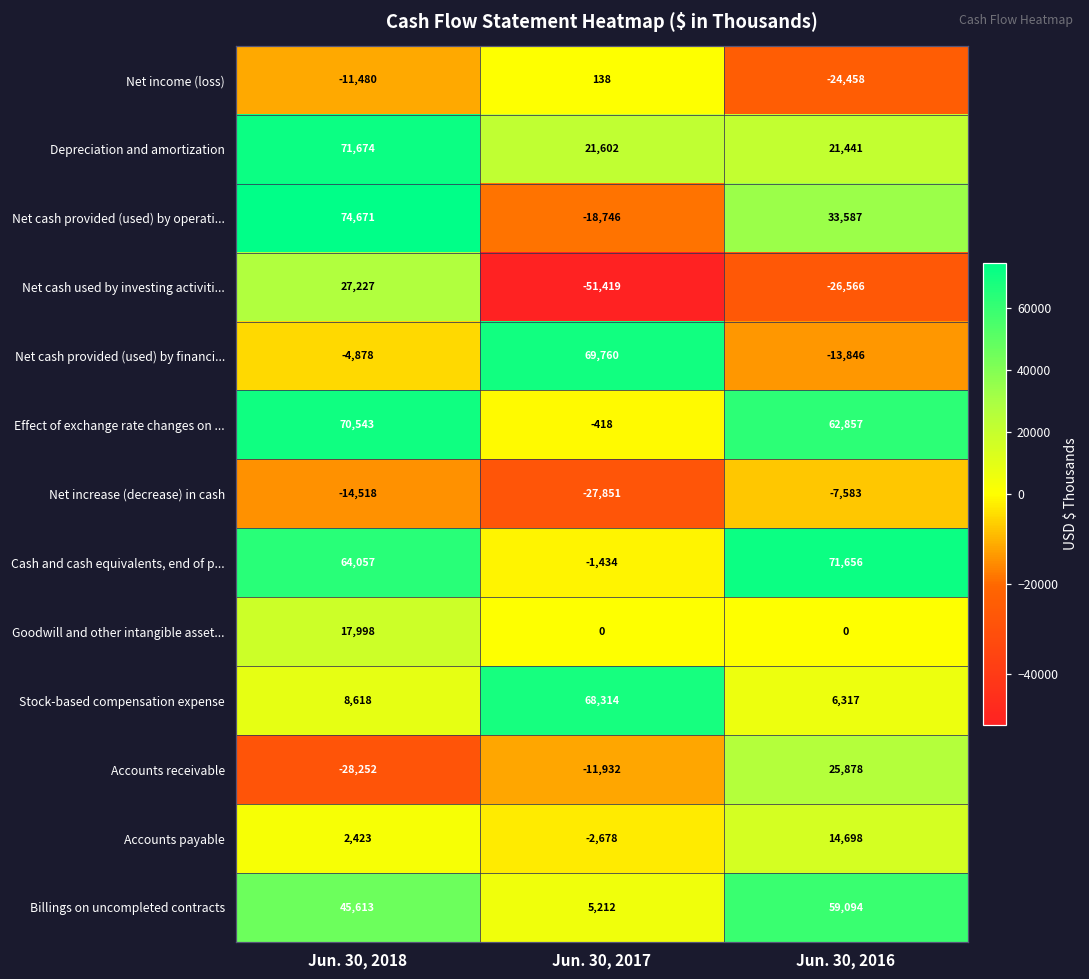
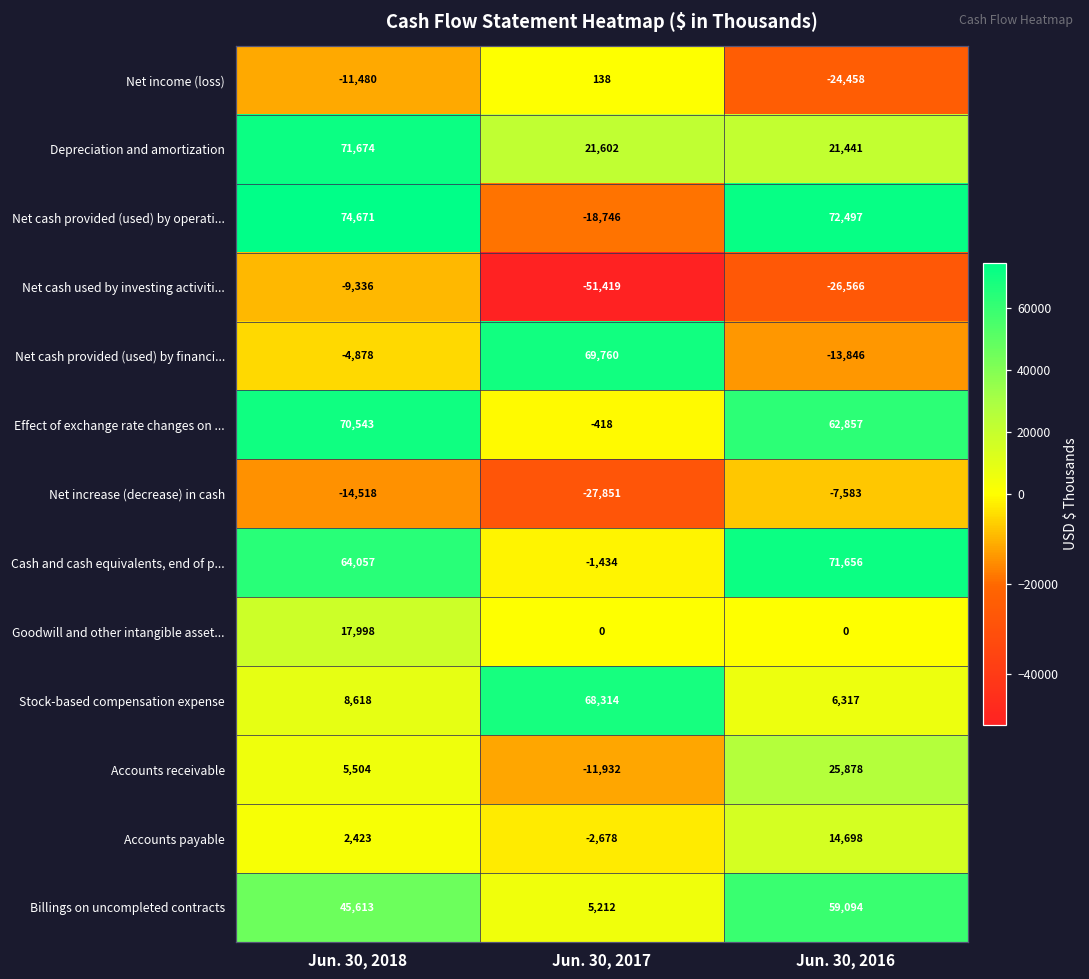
Net cash provided (used) by operati..., Jun. 30, 2016: 33,587 -> 72,497
Net cash used by investing activiti..., Jun. 30, 2018: 27,227 -> -9,336
Accounts receivable, Jun. 30, 2018: -28,252 -> 5,504
